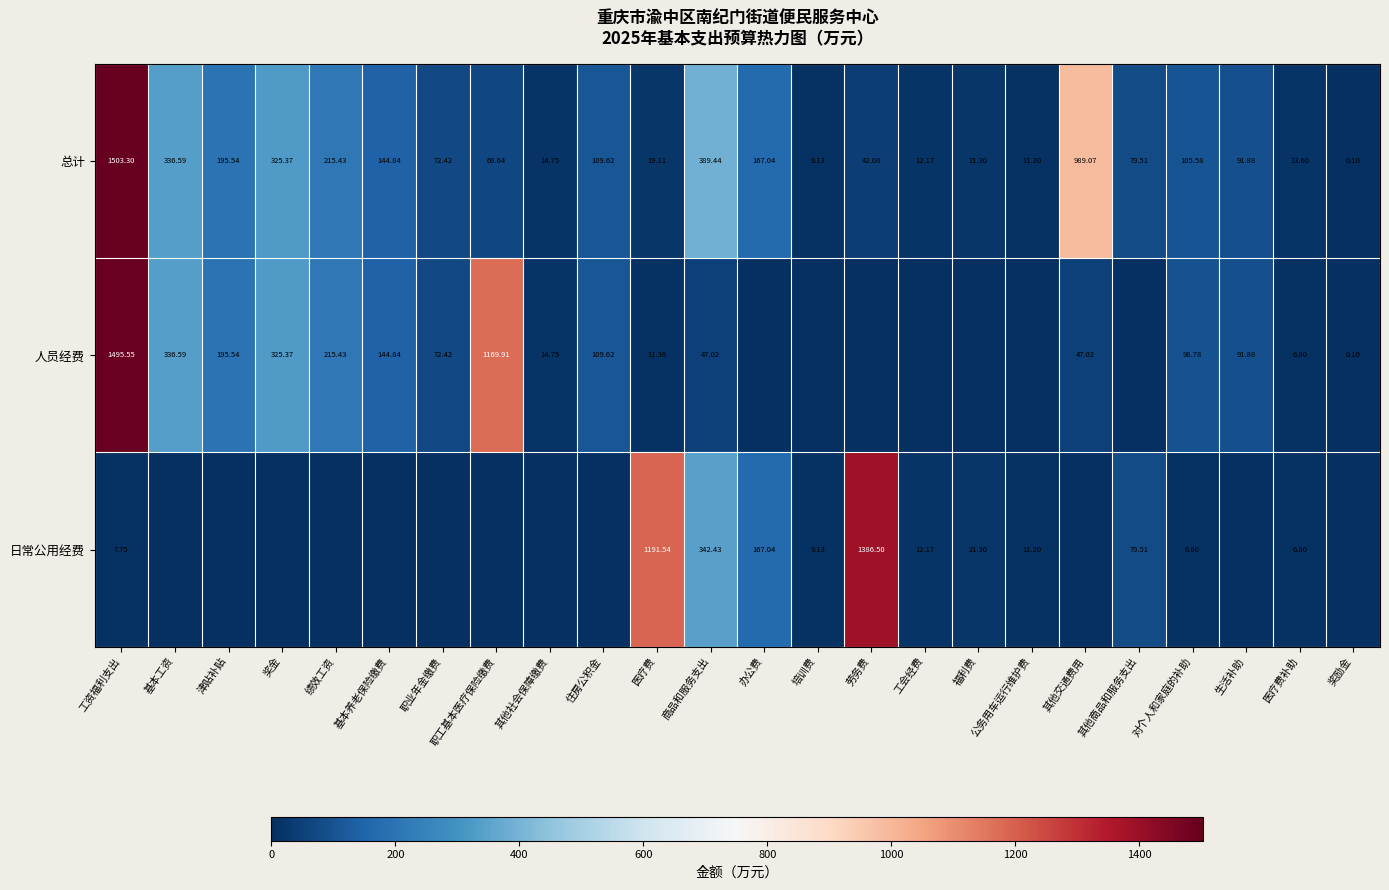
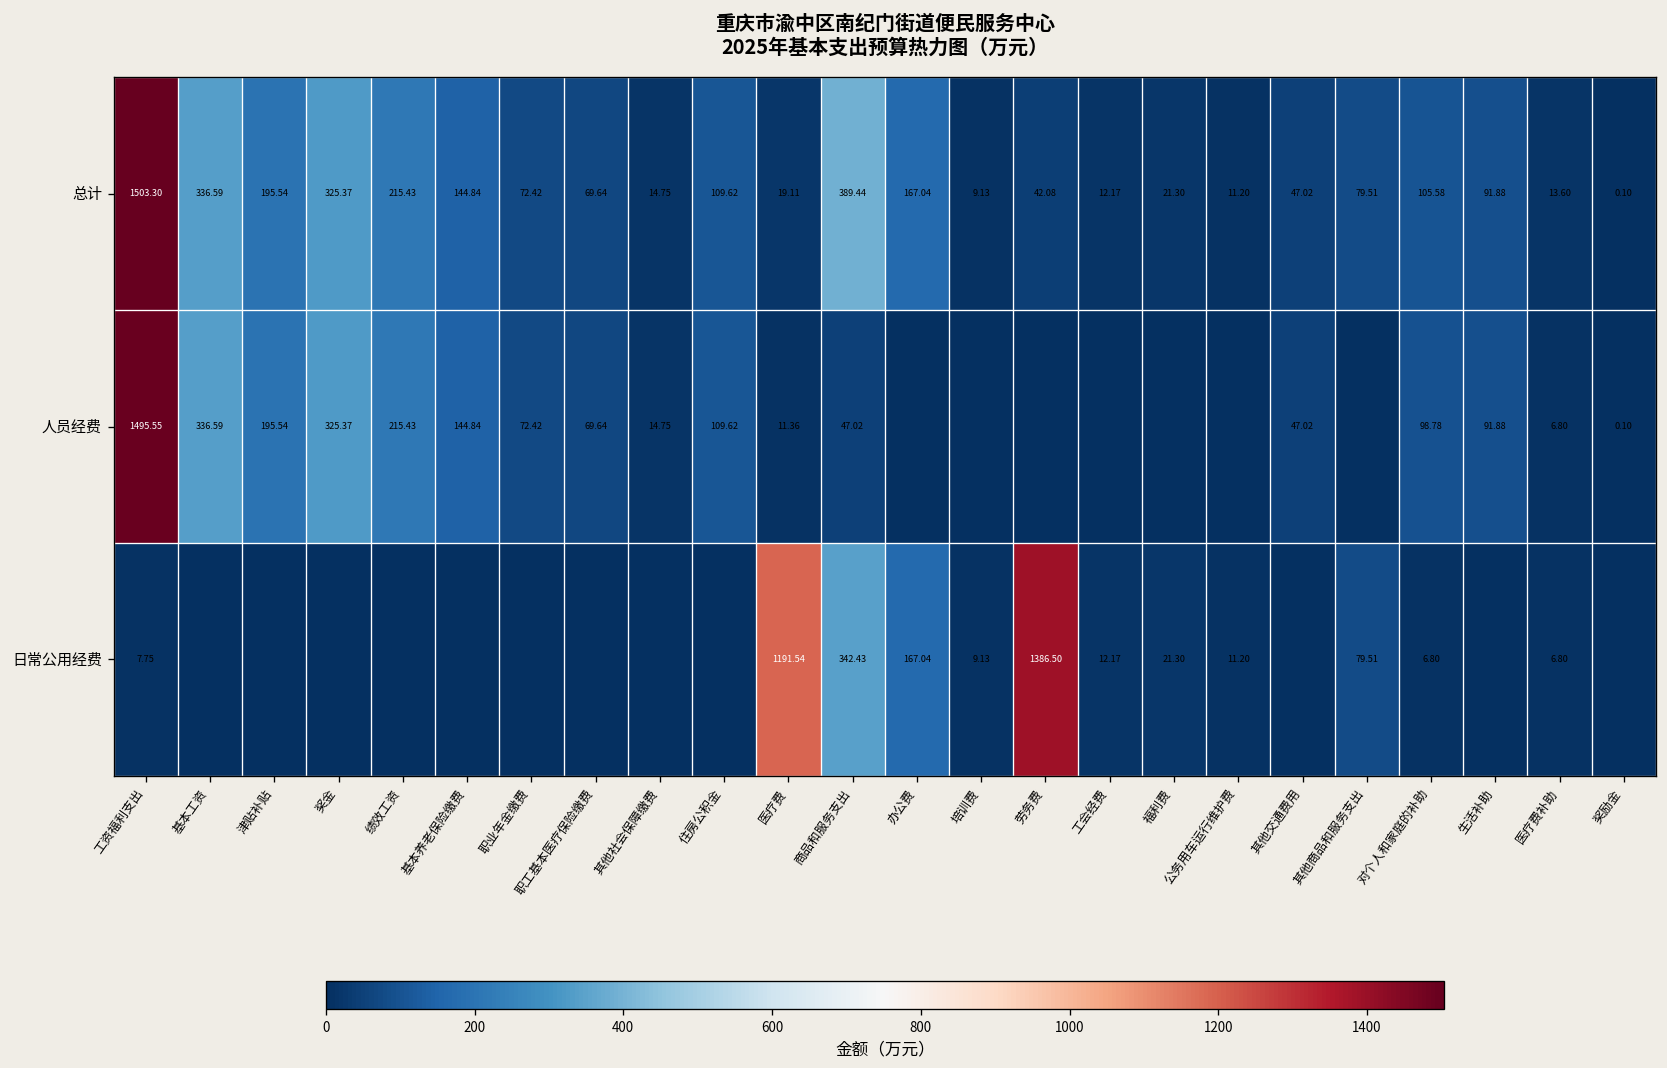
总计, 其他交通费用: 989.07 -> 47.02
人员经费, 职工基本医疗保险缴费: 1169.91 -> 69.64
